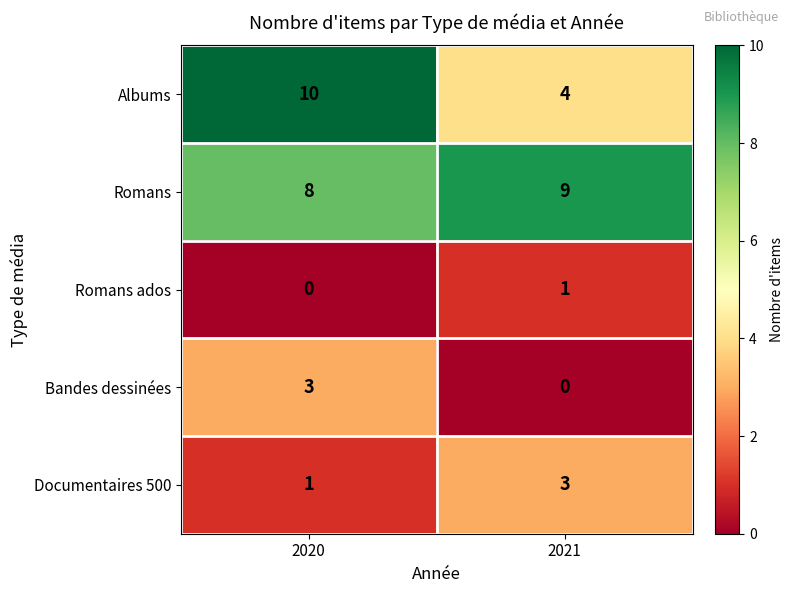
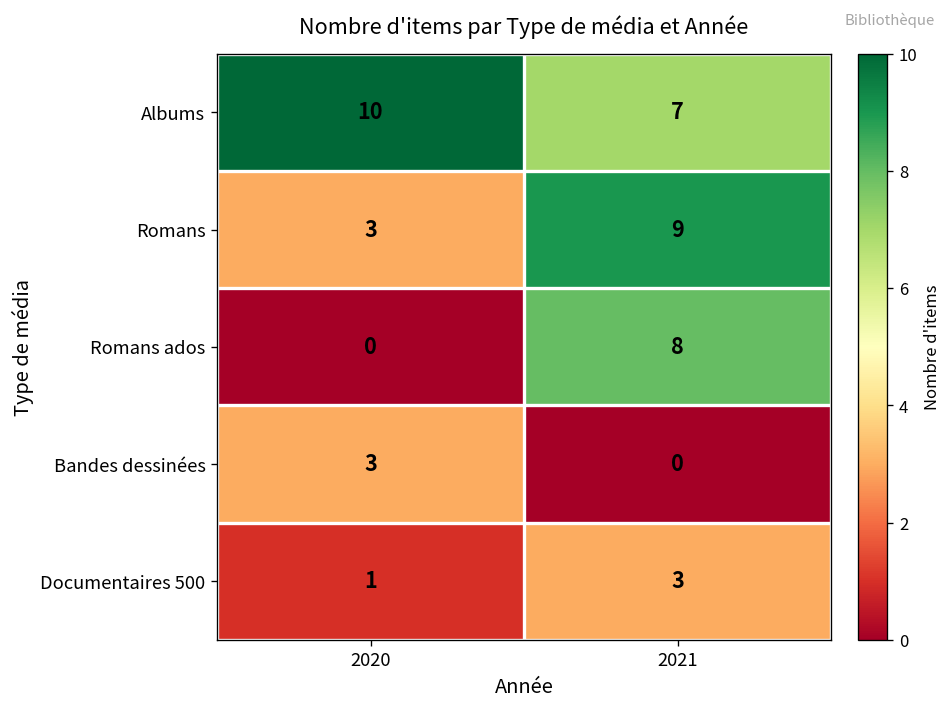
Albums, 2021: 4 -> 7
Romans, 2020: 8 -> 3
Romans ados, 2021: 1 -> 8
